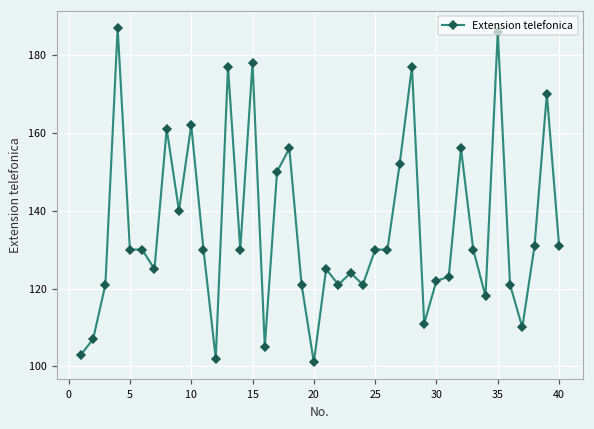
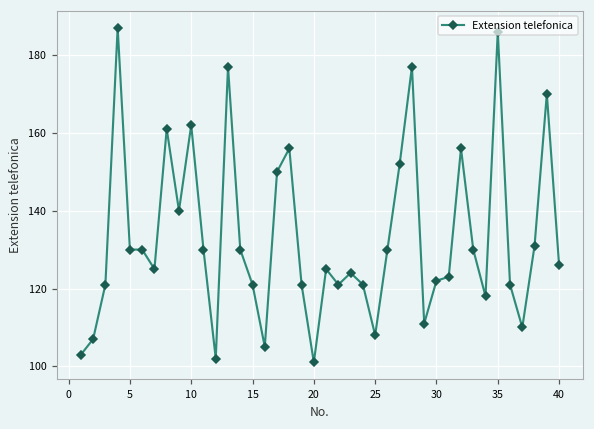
15: 178 -> 121
25: 130 -> 108
40: 131 -> 126
